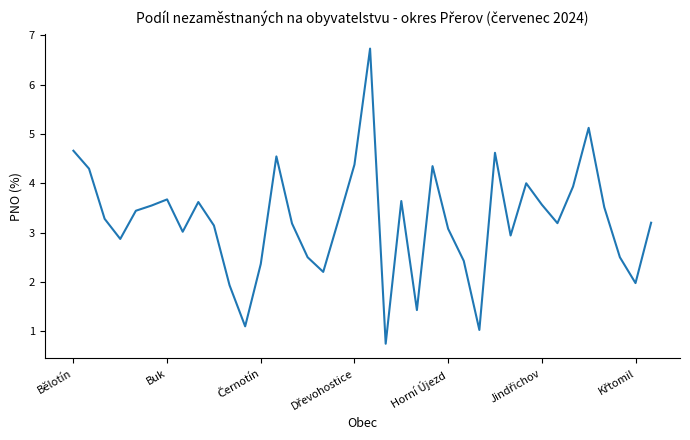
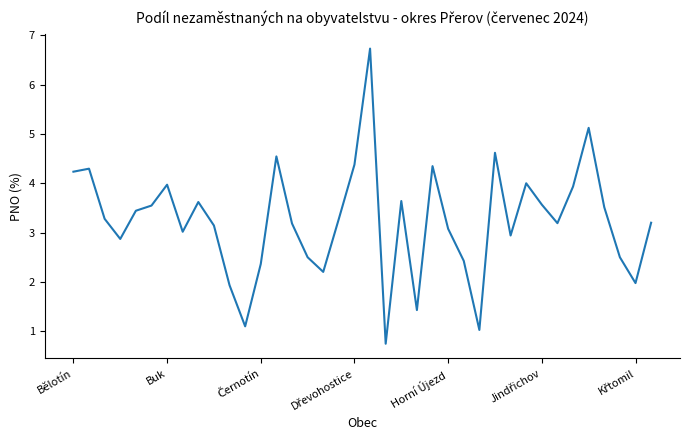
Bělotín: 4.7 -> 4.2
Buk: 3.7 -> 4.0
